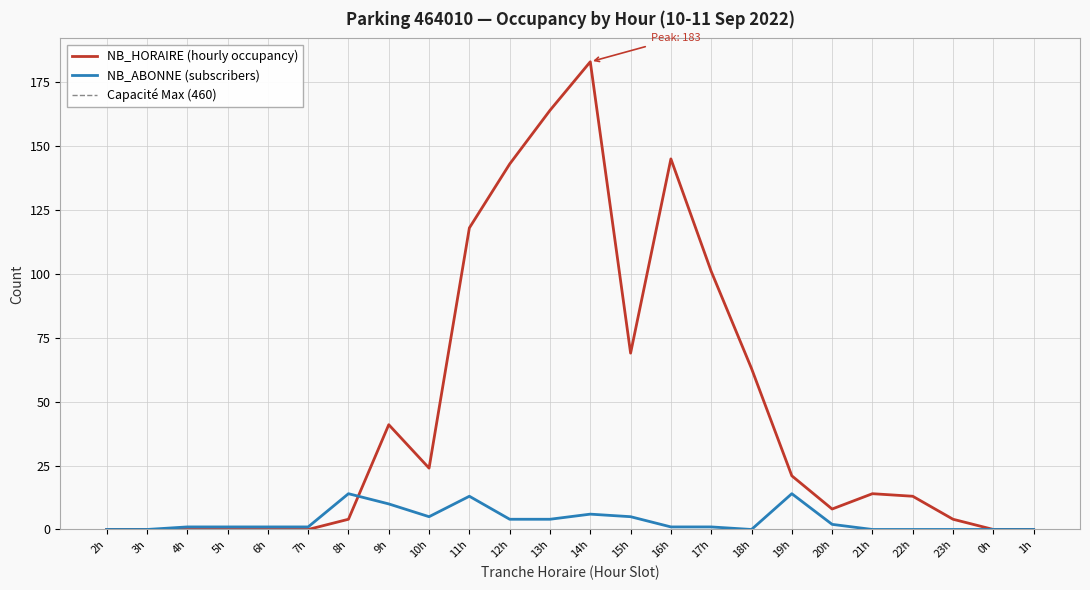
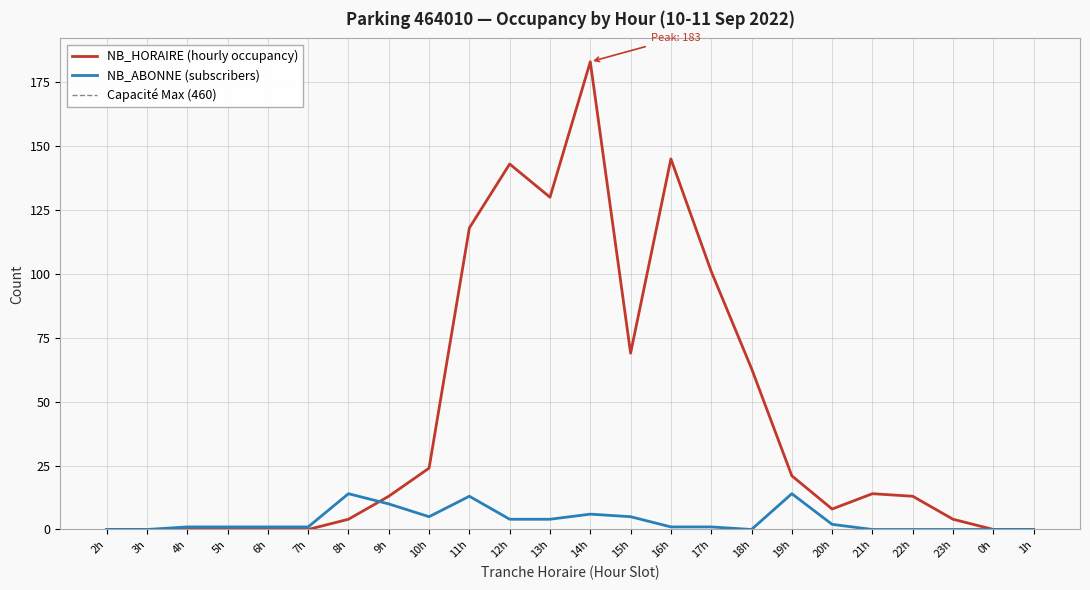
NB_HORAIRE (hourly occupancy), 9h: 41 -> 13
NB_HORAIRE (hourly occupancy), 13h: 164 -> 130
